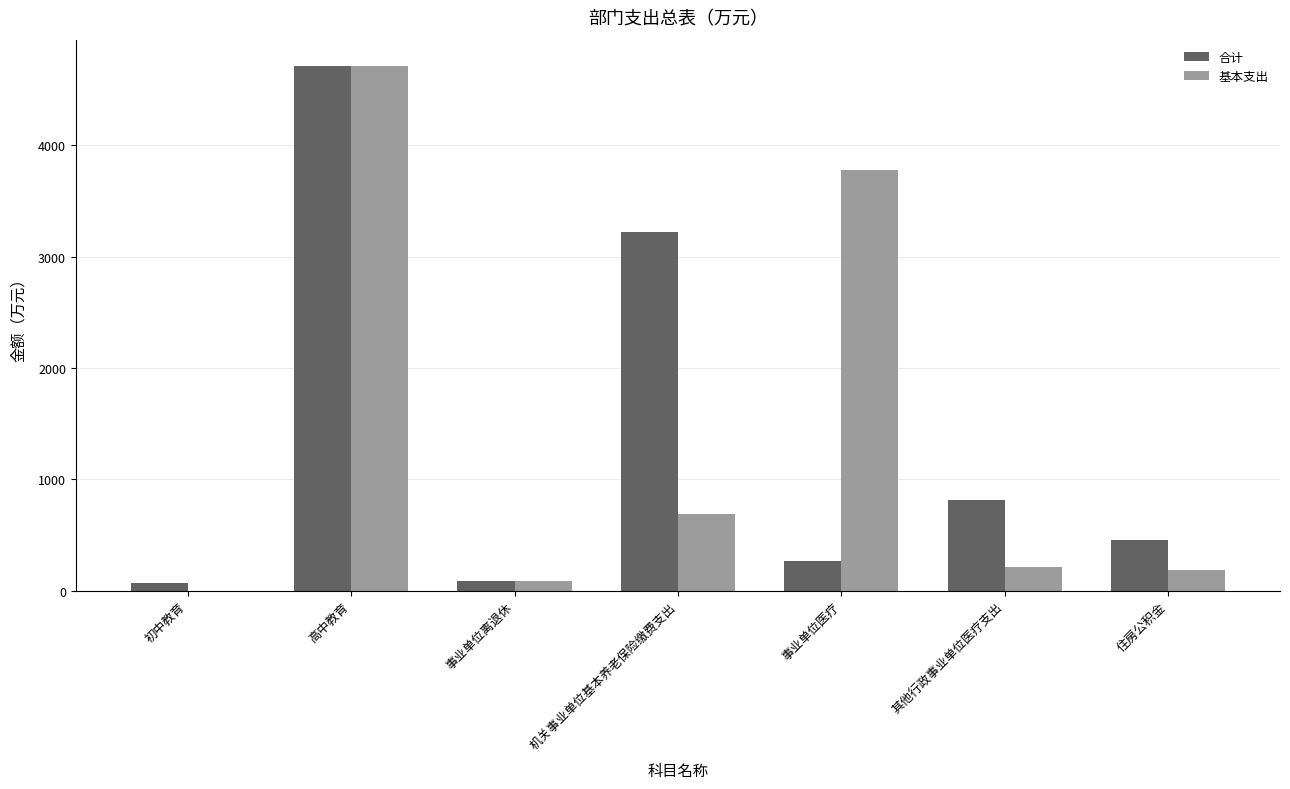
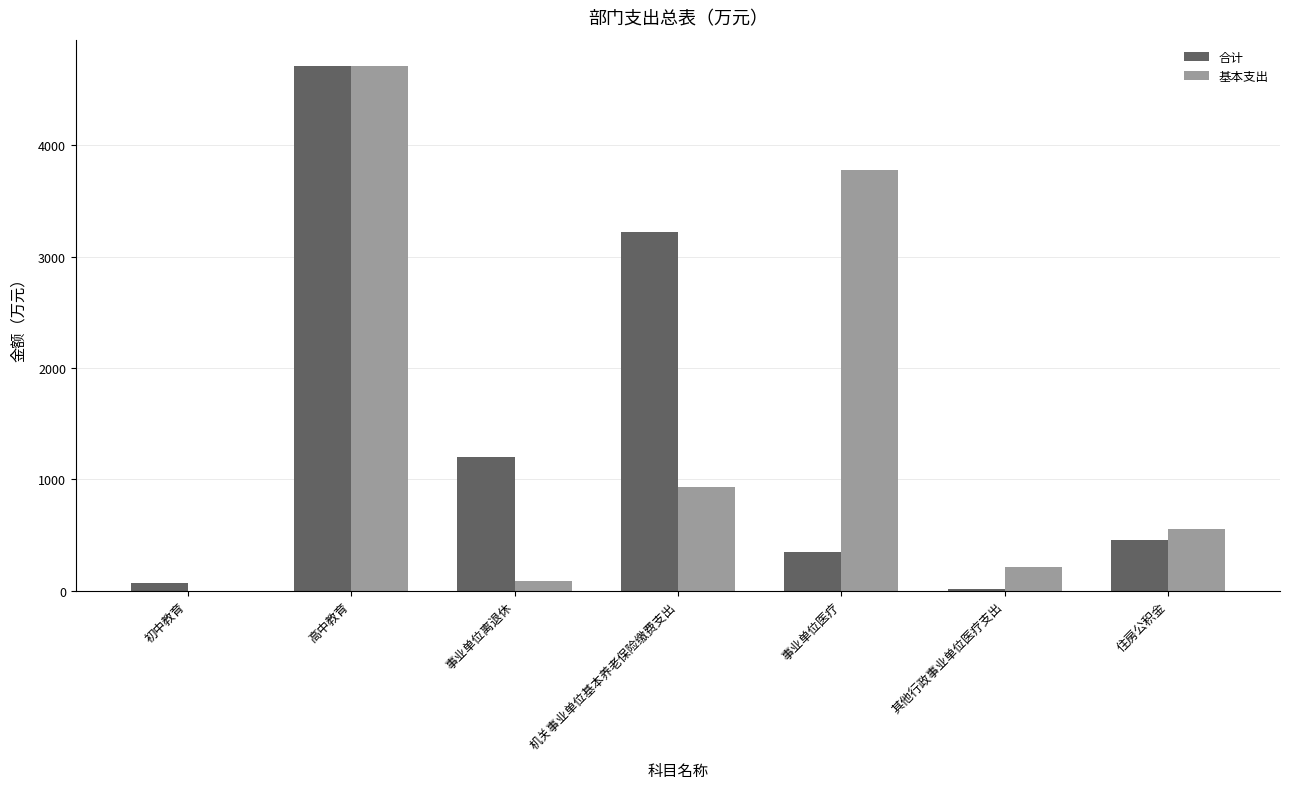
合计, 事业单位离退休: 80 -> 1200
基本支出, 机关事业单位基本养老保险缴费支出: 690 -> 930
合计, 事业单位医疗: 270 -> 340
合计, 其他行政事业单位医疗支出: 810 -> 10
基本支出, 住房公积金: 190 -> 550
